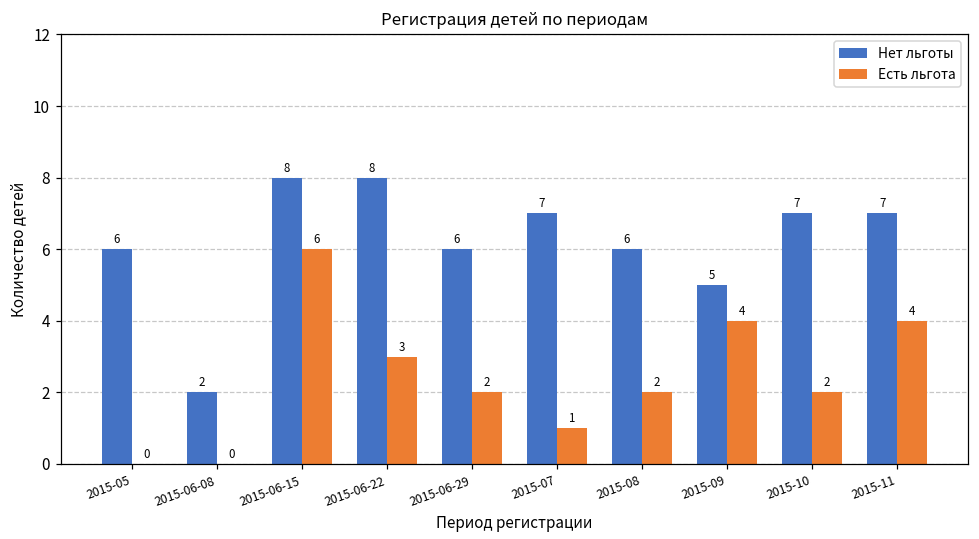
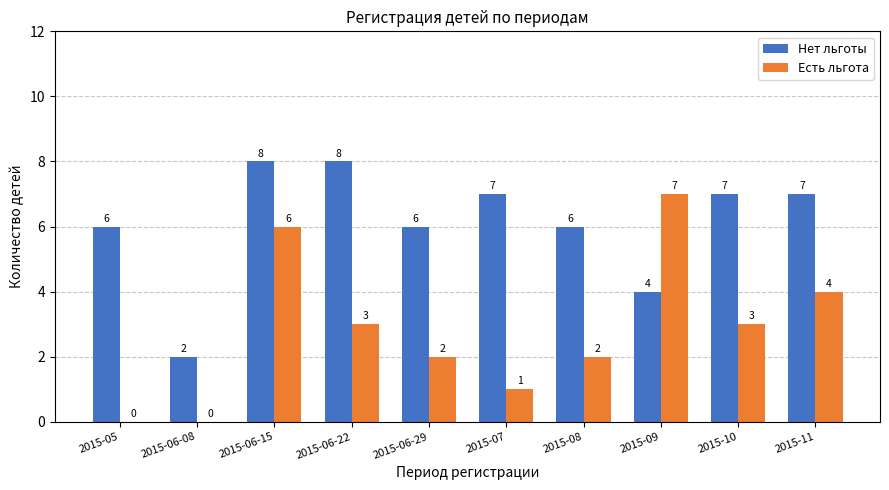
Нет льготы, 2015-09: 5 -> 4
Есть льгота, 2015-09: 4 -> 7
Есть льгота, 2015-10: 2 -> 3
